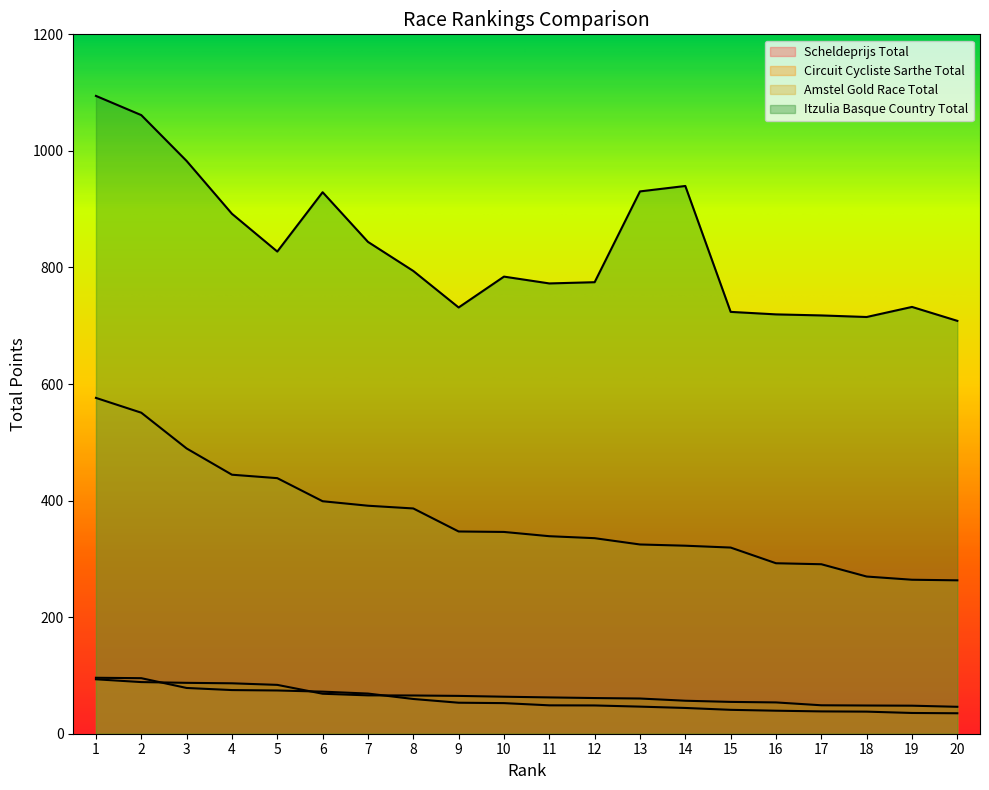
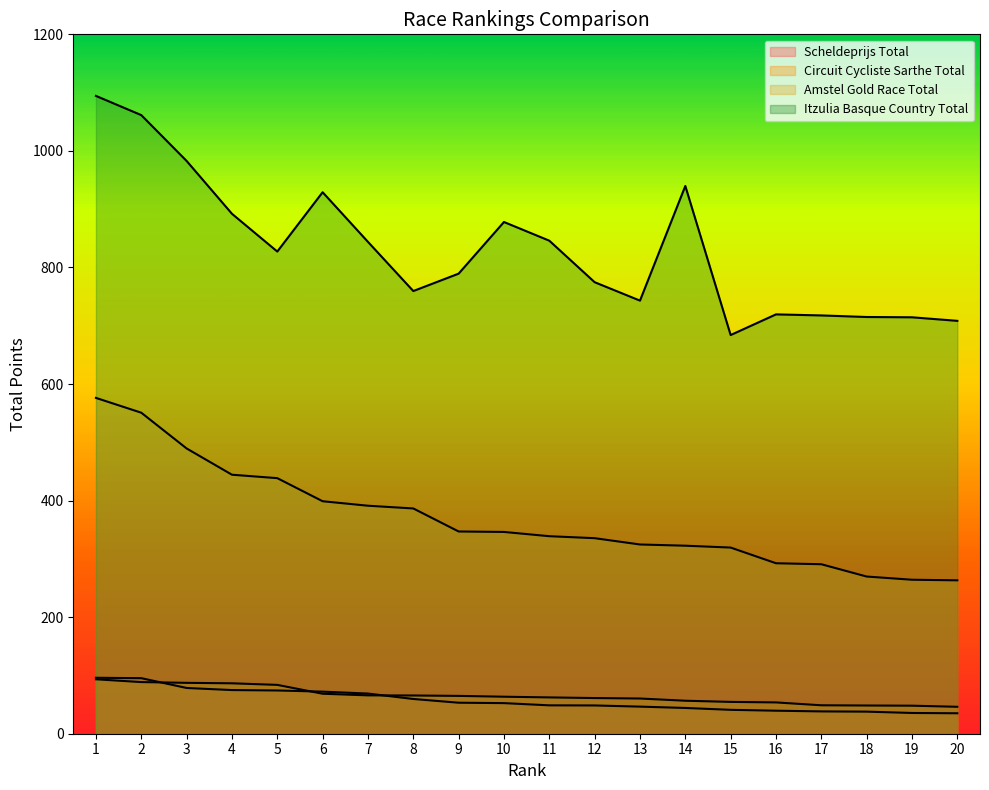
Itzulia Basque Country Total, 8: 790 -> 760
Itzulia Basque Country Total, 9: 730 -> 790
Itzulia Basque Country Total, 10: 780 -> 880
Itzulia Basque Country Total, 11: 770 -> 850
Itzulia Basque Country Total, 13: 930 -> 740
Itzulia Basque Country Total, 15: 720 -> 680
Itzulia Basque Country Total, 19: 730 -> 710
